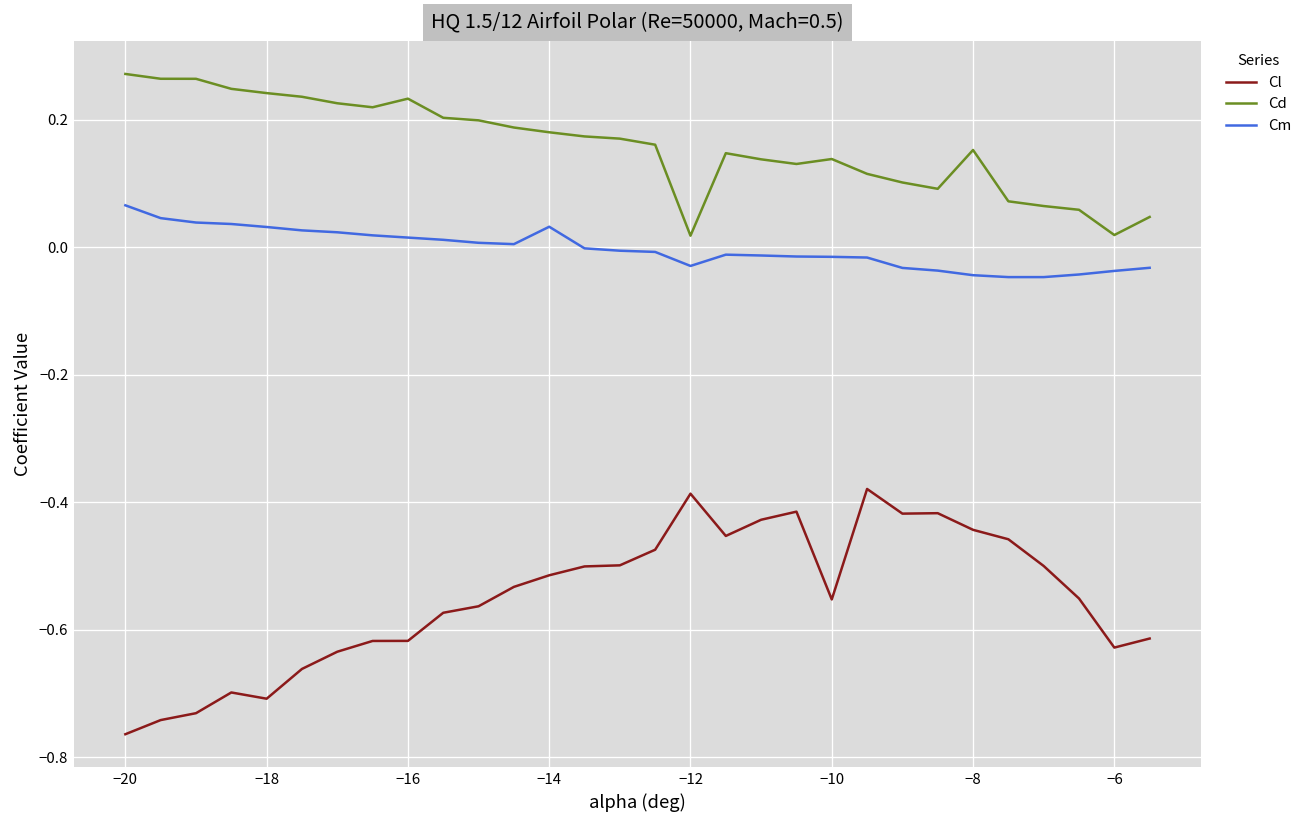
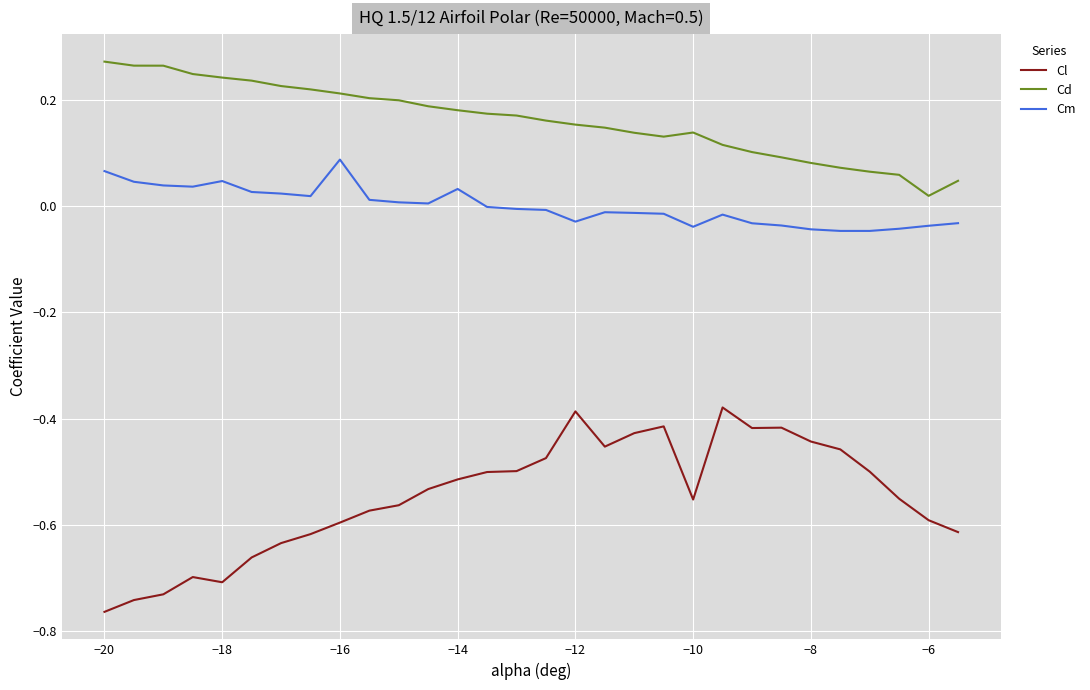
Cm, −18: 0.03 -> 0.05
Cl, −16: -0.62 -> -0.60
Cd, −16: 0.23 -> 0.21
Cm, −16: 0.02 -> 0.09
Cd, −12: 0.02 -> 0.15
Cm, −10: -0.02 -> -0.04
Cd, −8: 0.15 -> 0.08
Cl, −6: -0.63 -> -0.59
